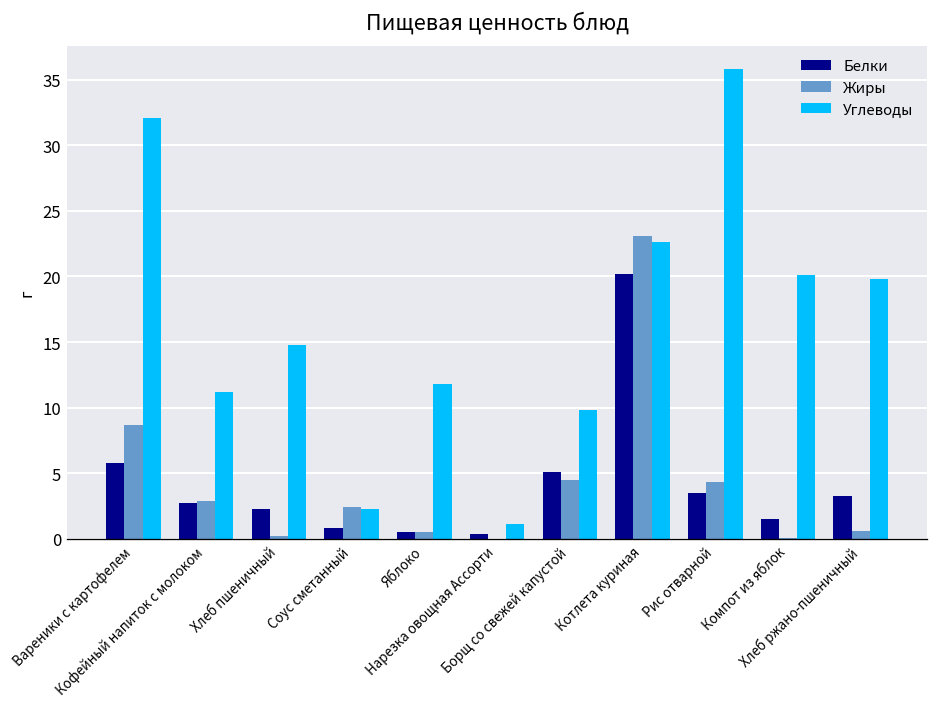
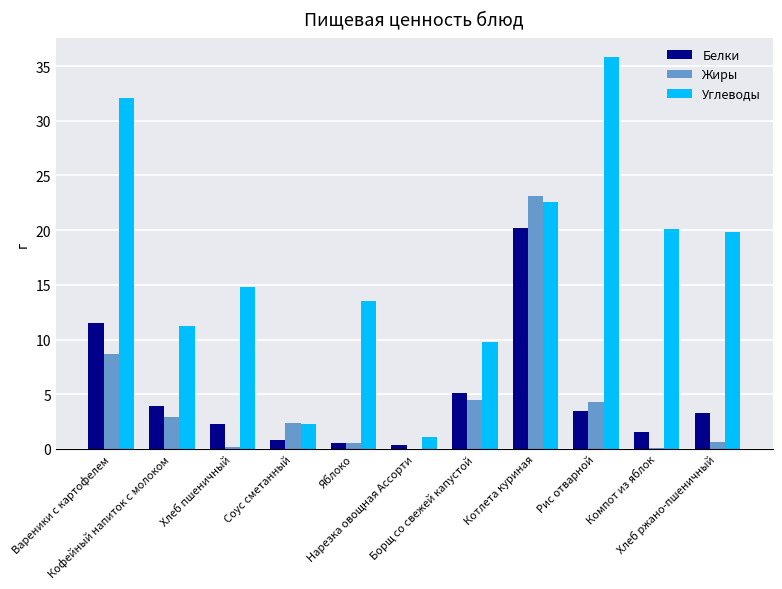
Белки, Вареники с картофелем: 5.8 -> 11.5
Белки, Кофейный напиток с молоком: 2.7 -> 3.9
Углеводы, Яблоко: 11.8 -> 13.5
